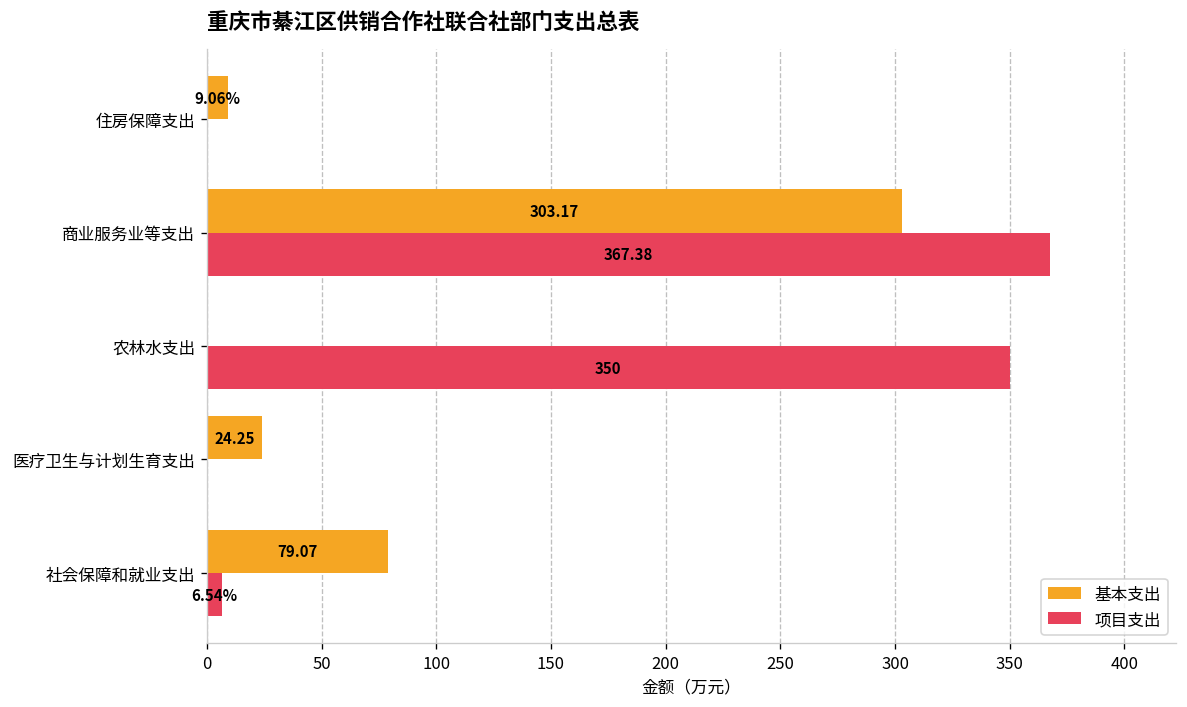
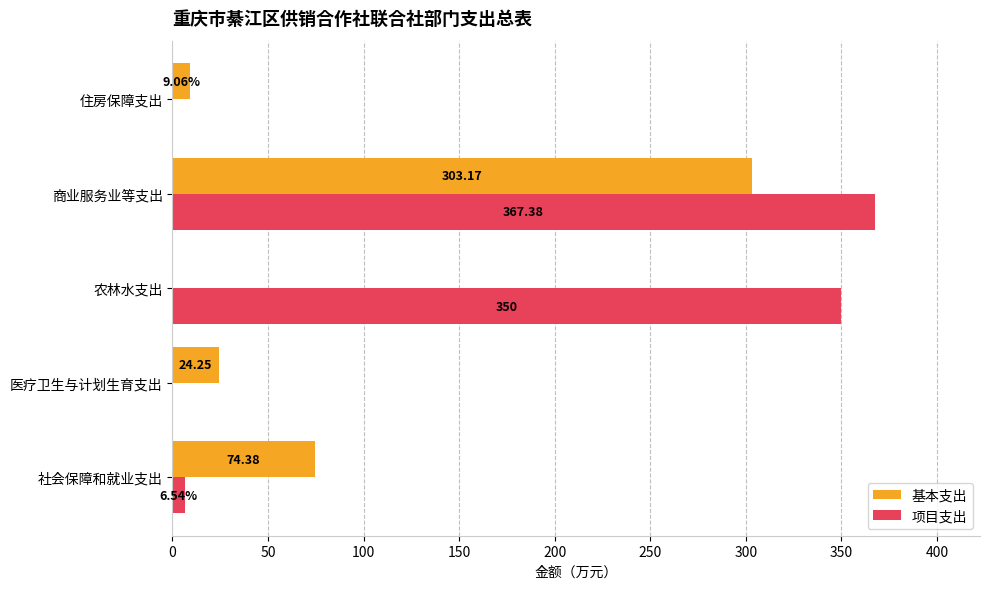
基本支出, 社会保障和就业支出: 79.07 -> 74.38
